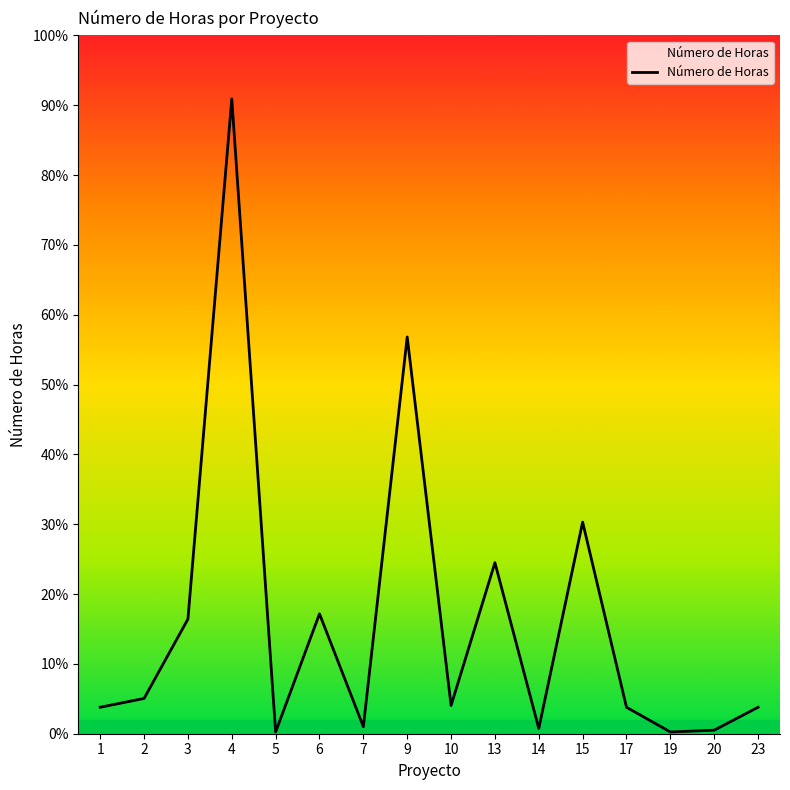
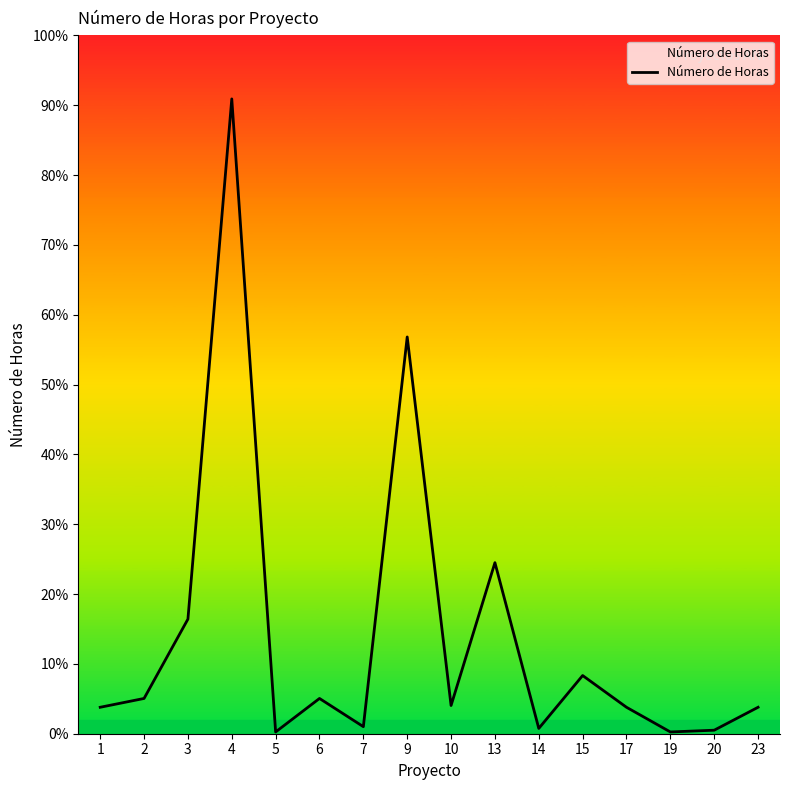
6: 17% -> 5%
15: 30% -> 8%
